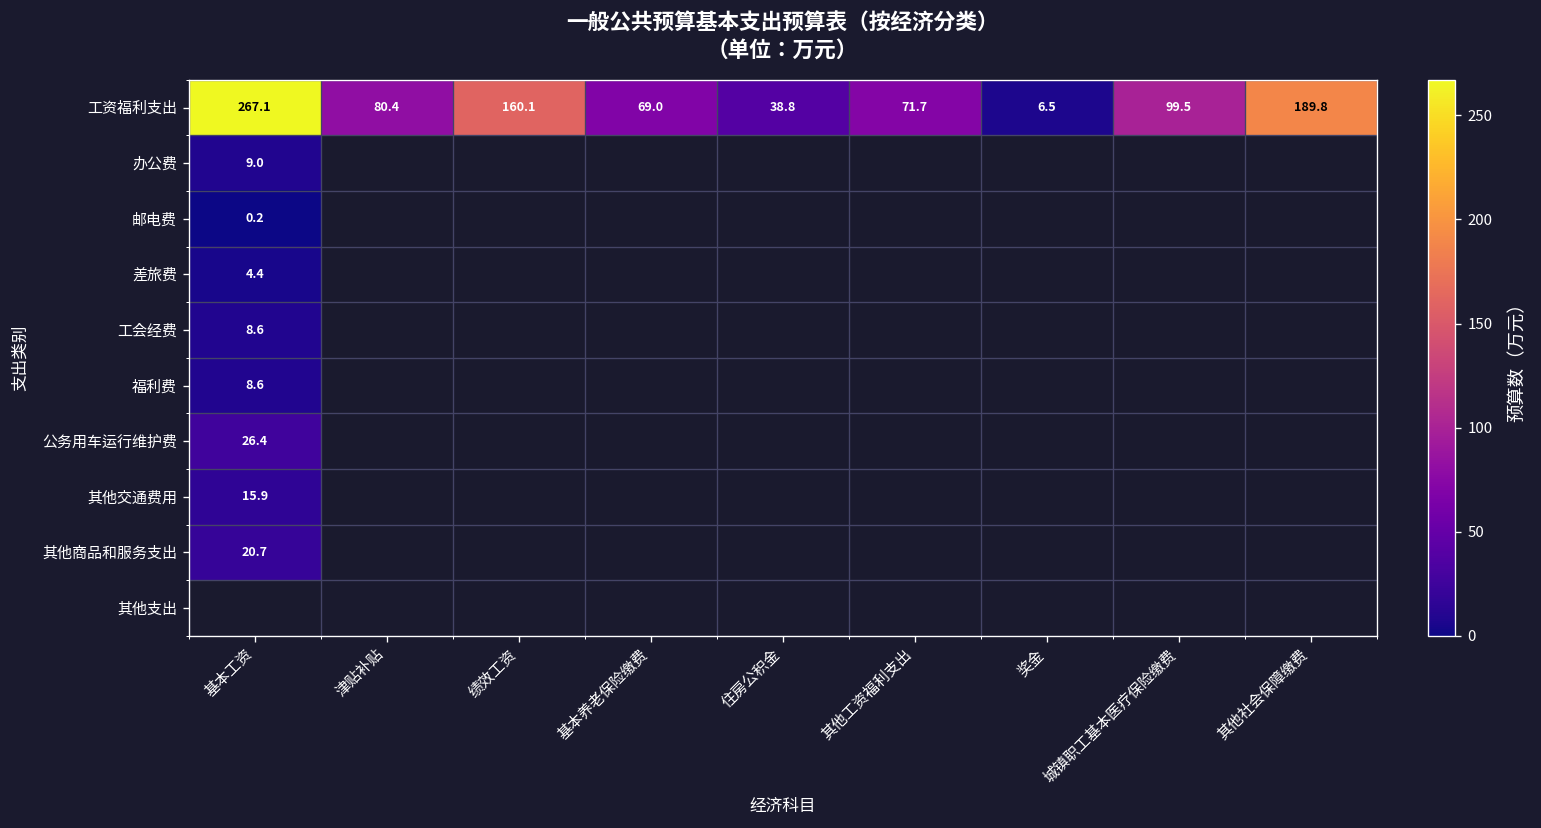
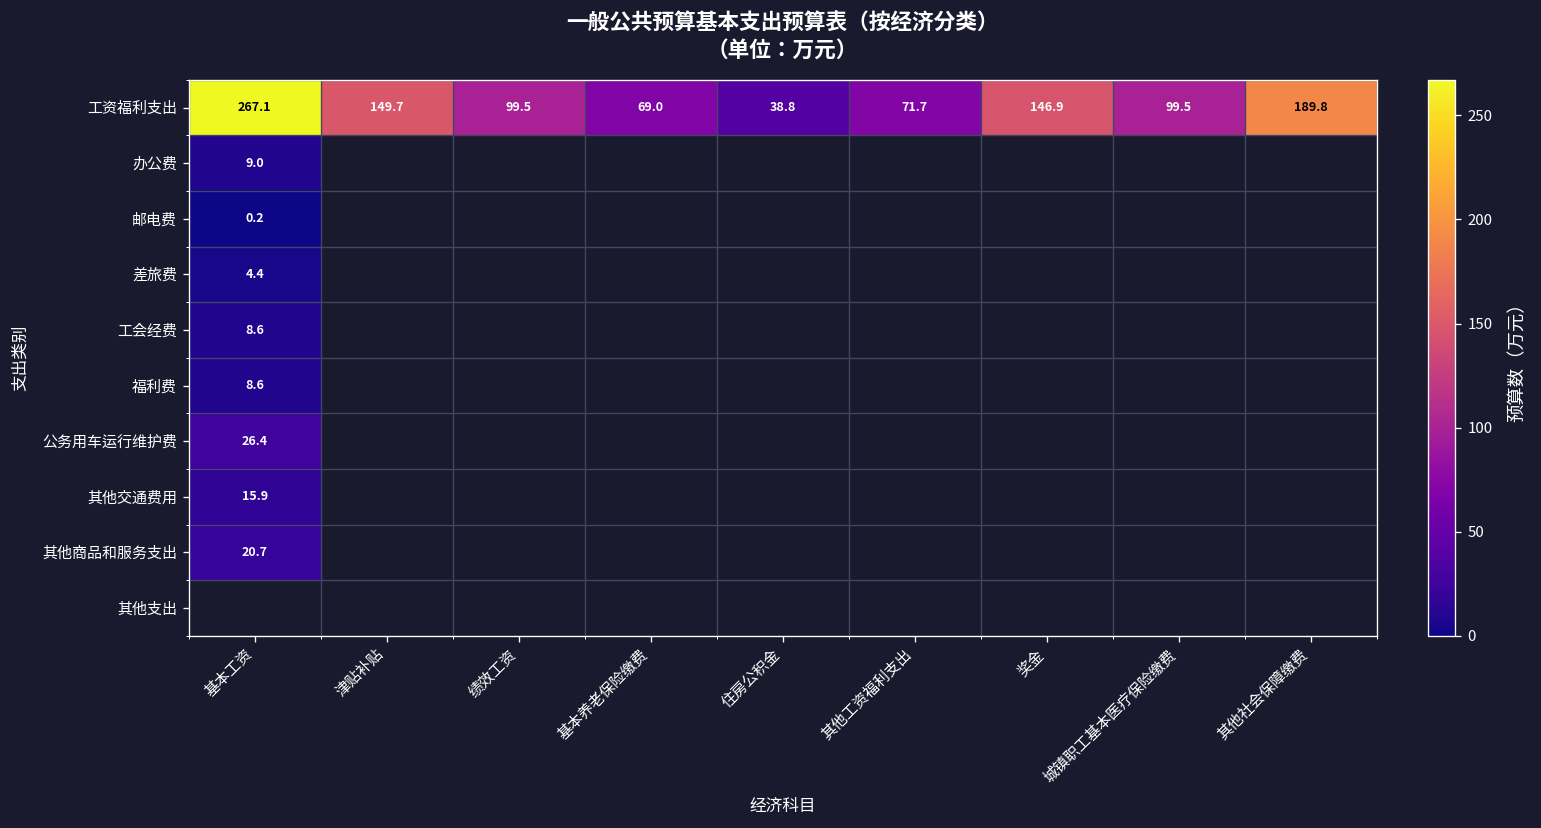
工资福利支出, 津贴补贴: 80.4 -> 149.7
工资福利支出, 绩效工资: 160.1 -> 99.5
工资福利支出, 奖金: 6.5 -> 146.9
